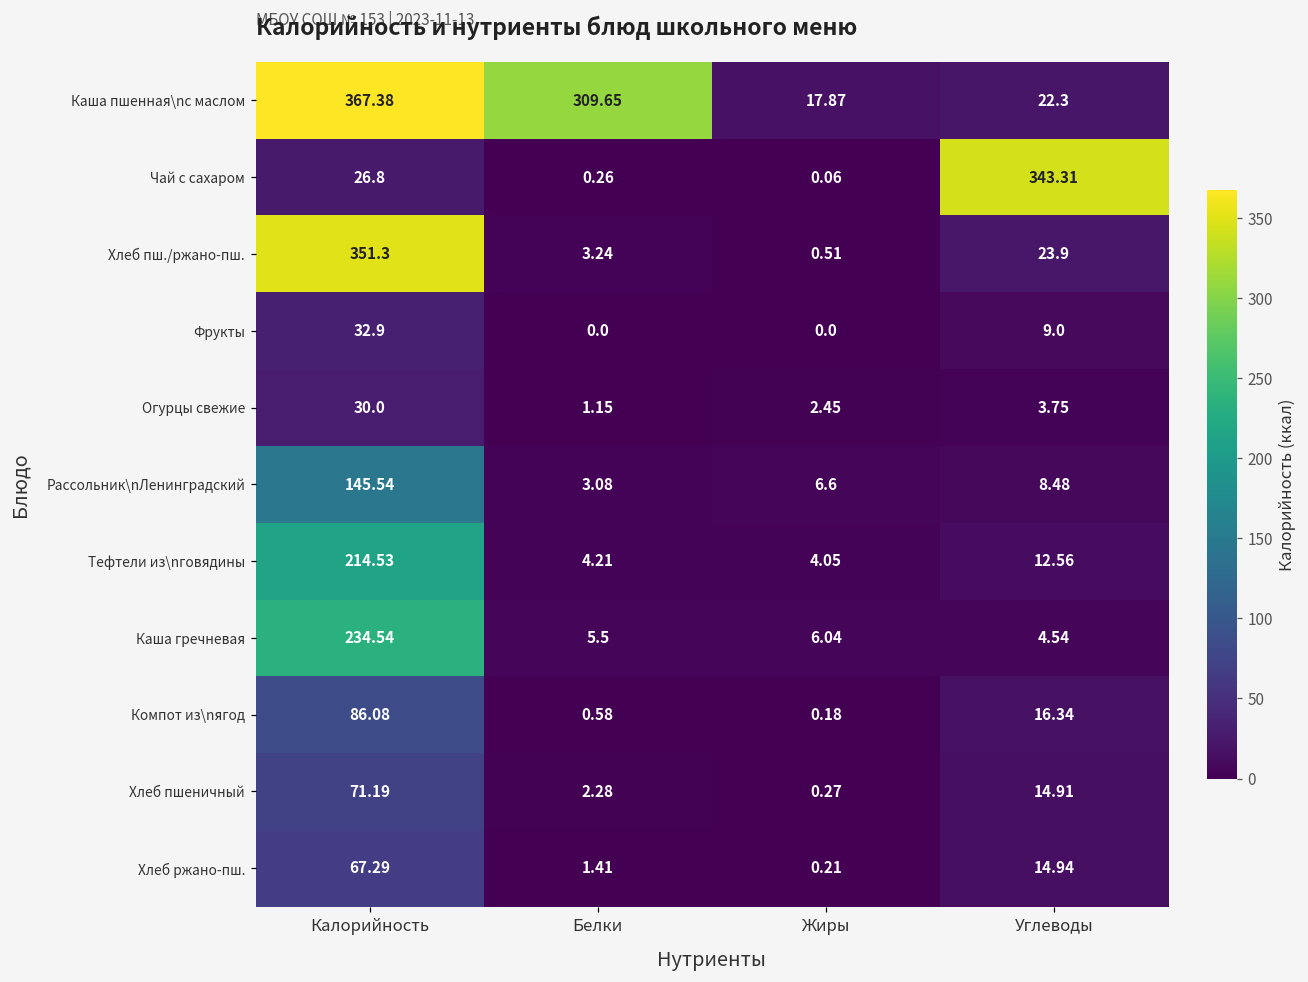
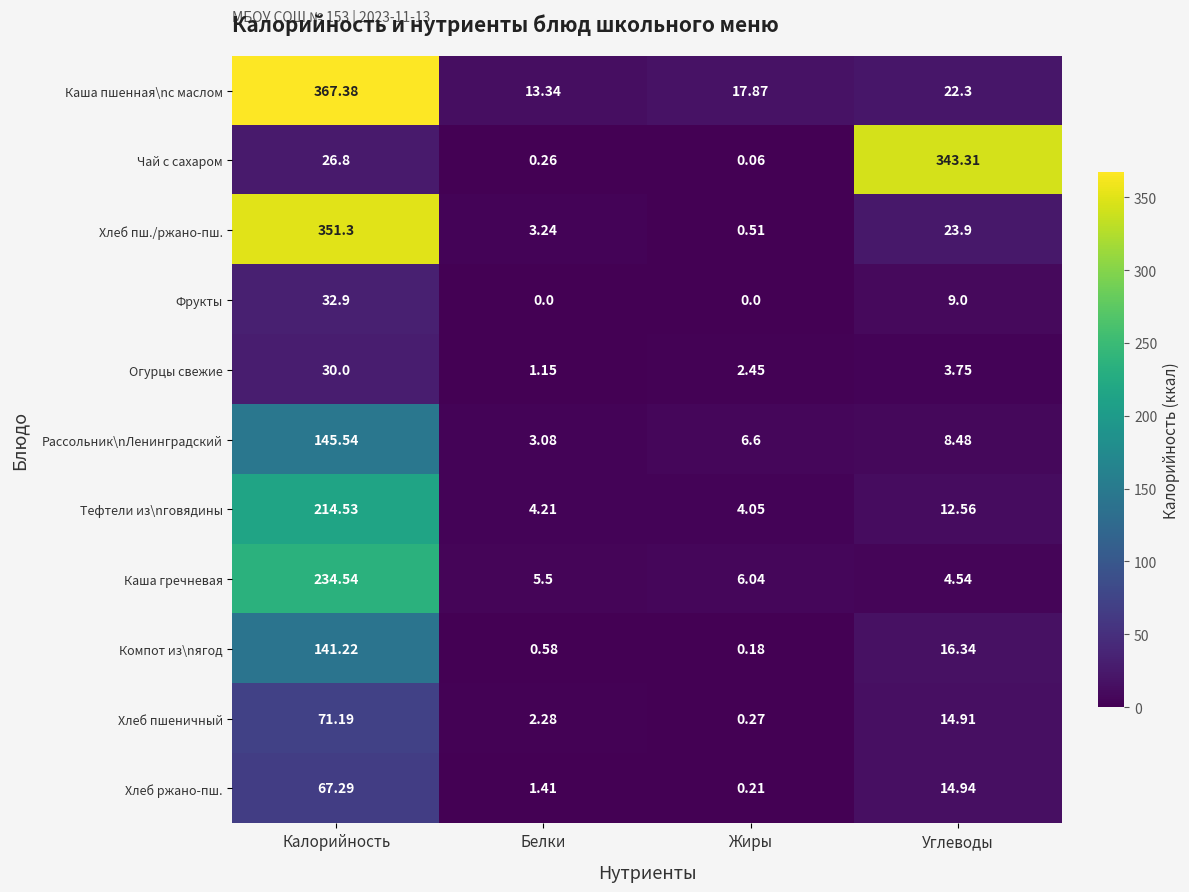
Каша пшенная\nс маслом, Белки: 309.65 -> 13.34
Компот из\nягод, Калорийность: 86.08 -> 141.22
